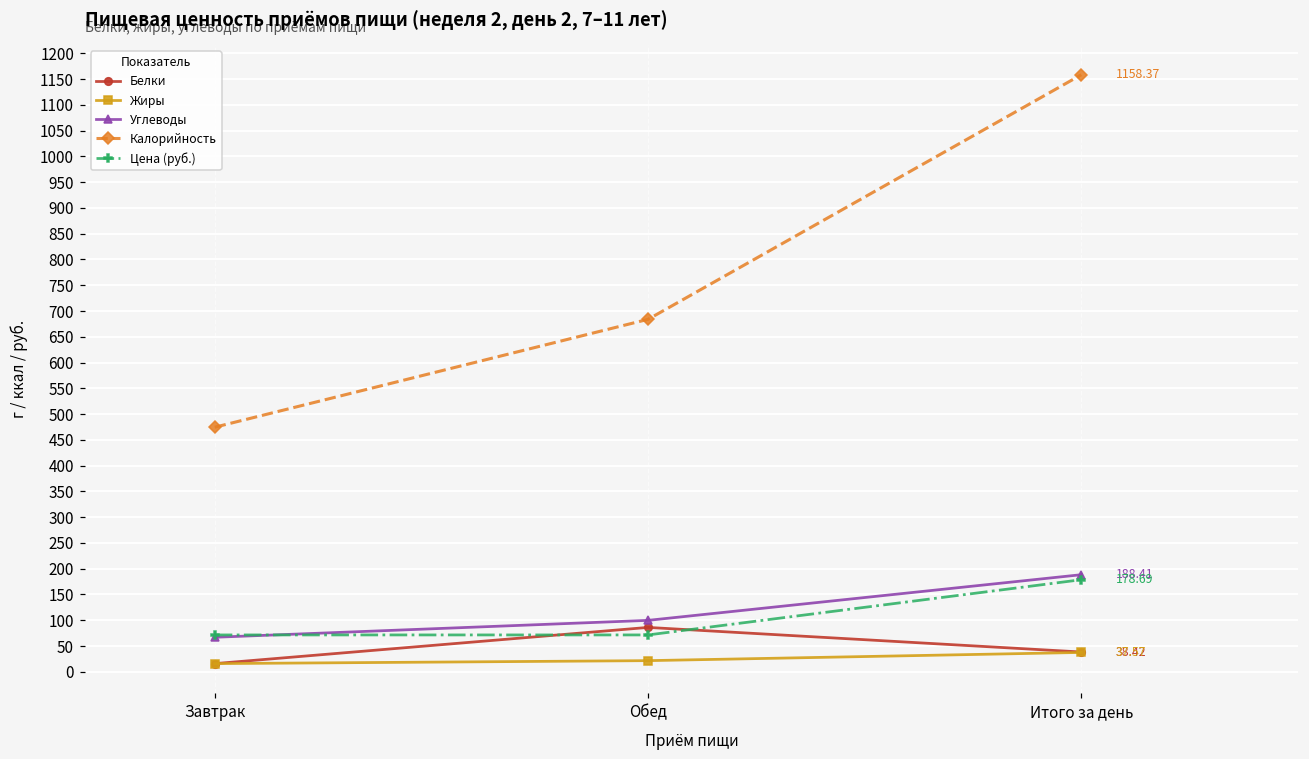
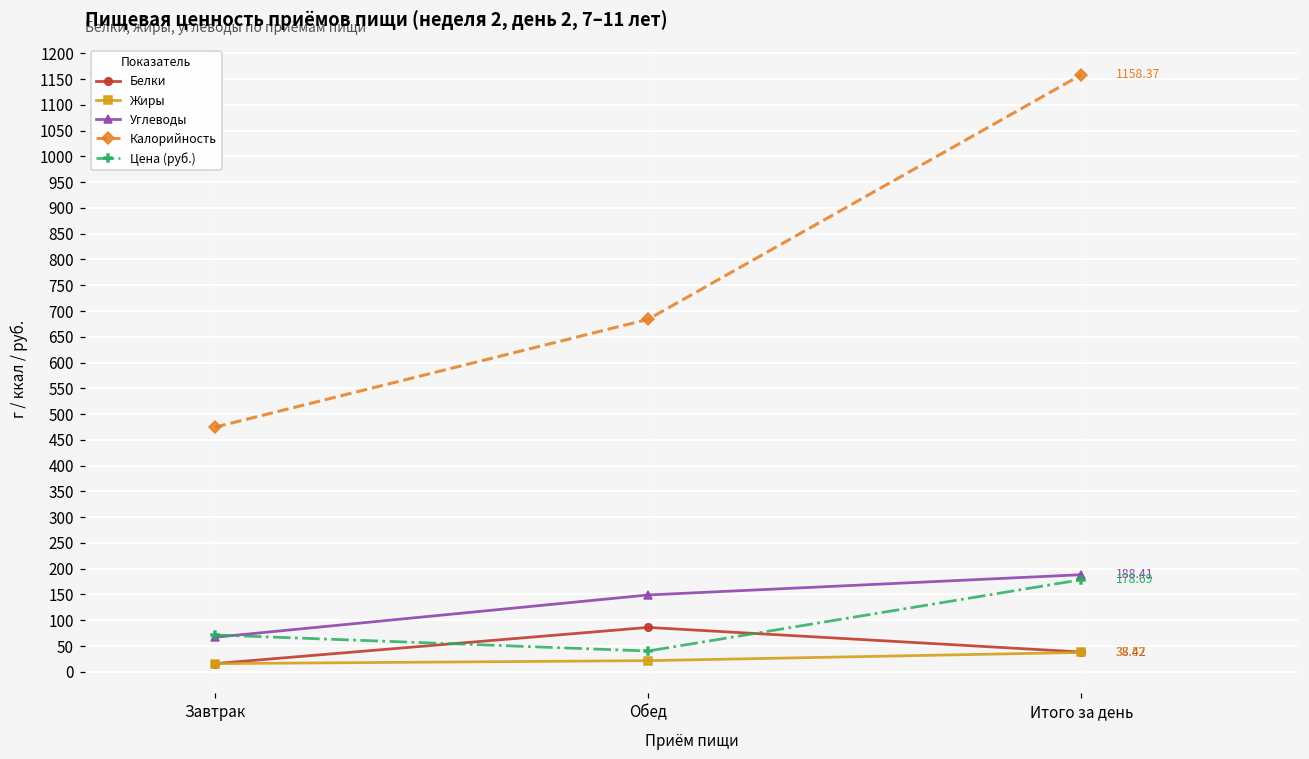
Углеводы, Обед: 100 -> 150
Цена (руб.), Обед: 70 -> 40
